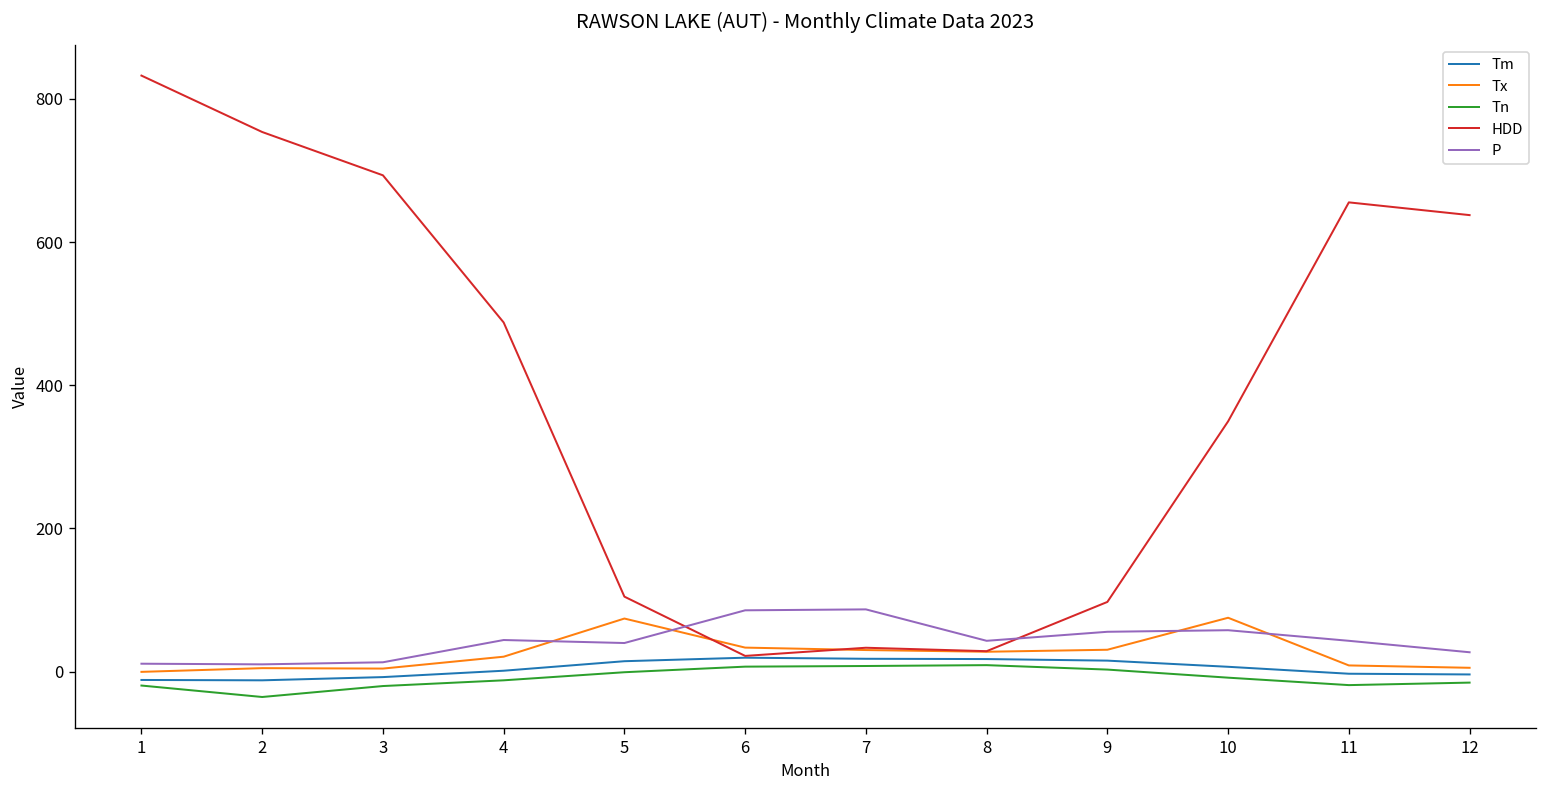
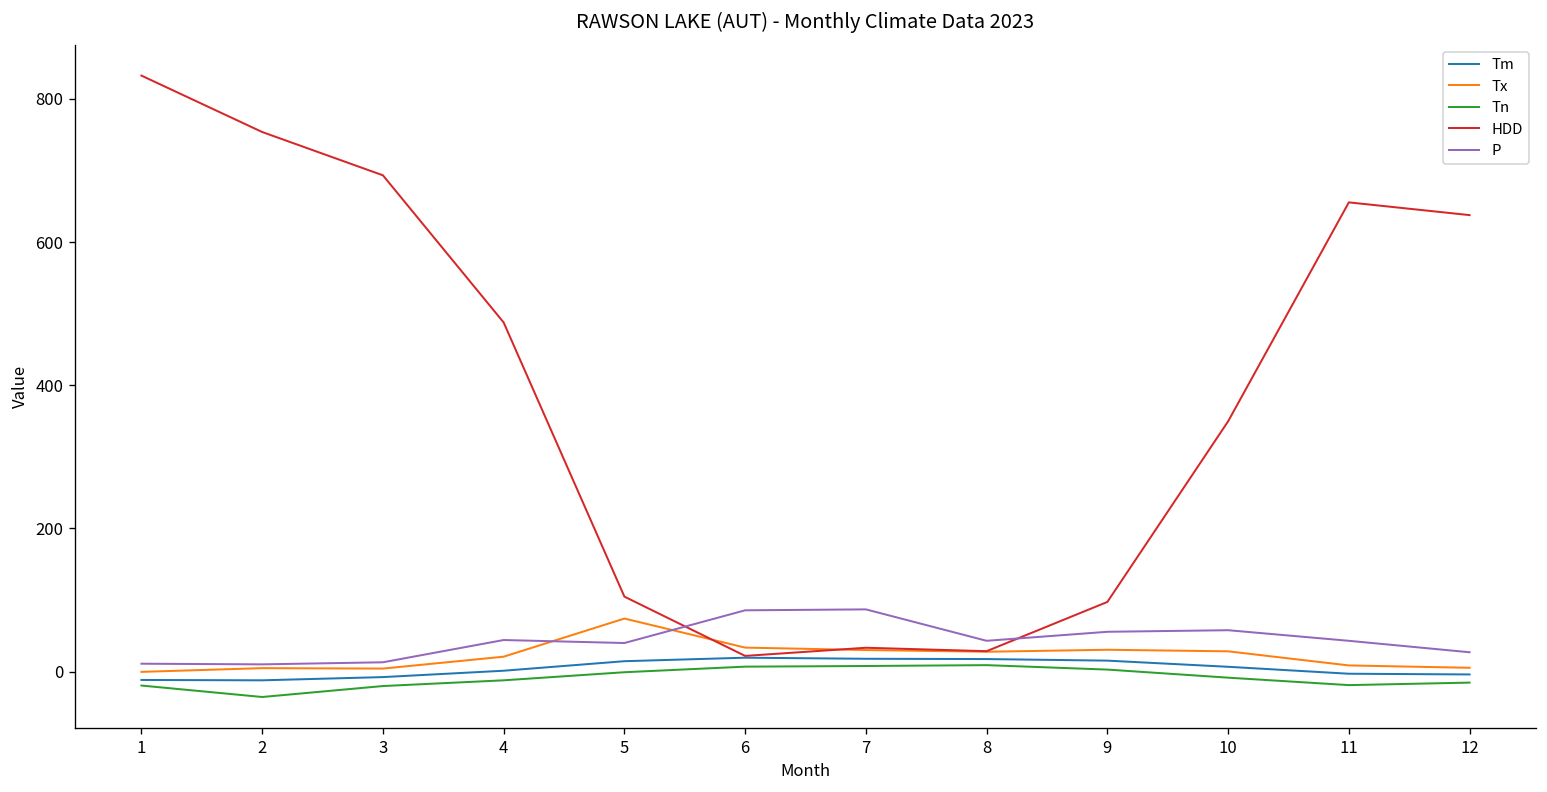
Tx, 10: 80 -> 30
